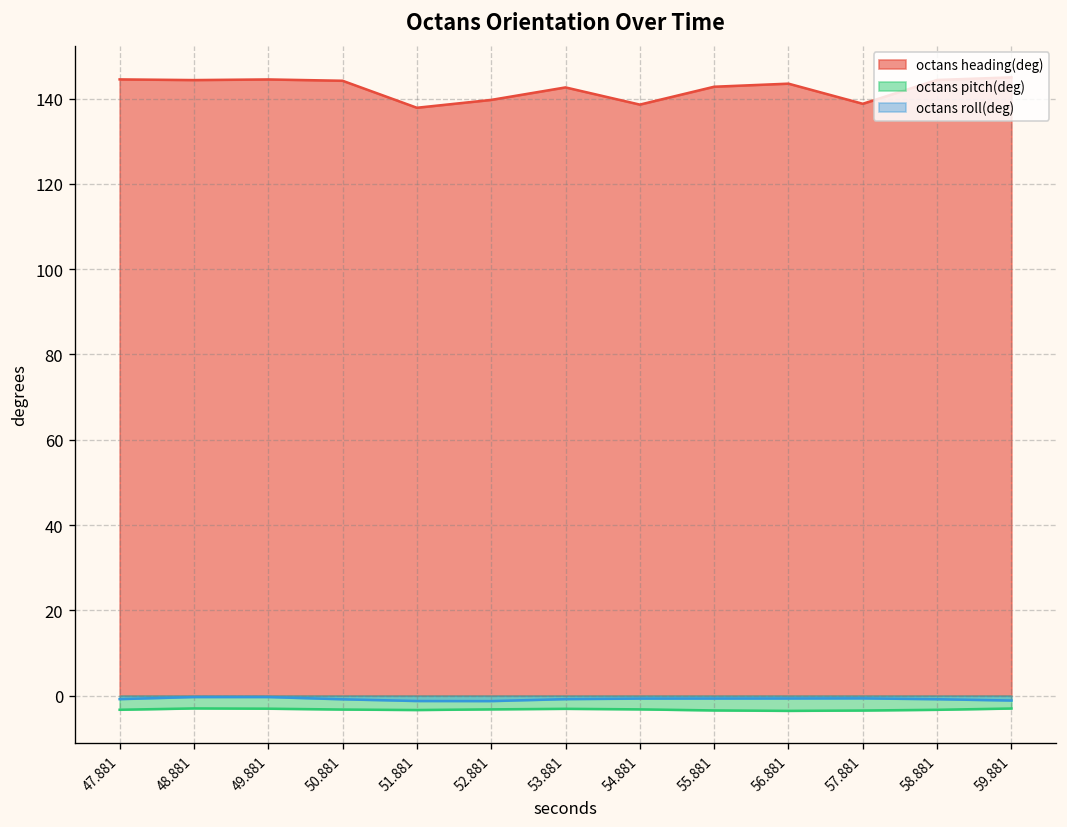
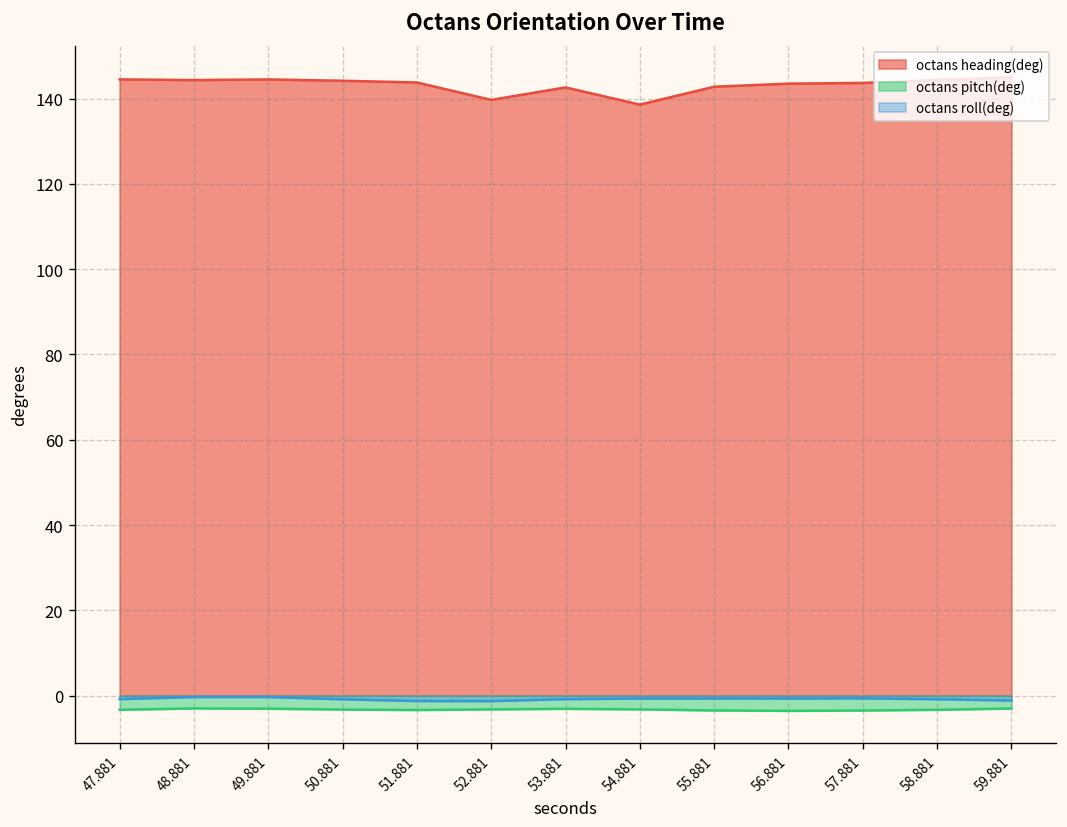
octans heading(deg), 51.881: 138 -> 144
octans heading(deg), 57.881: 139 -> 144
